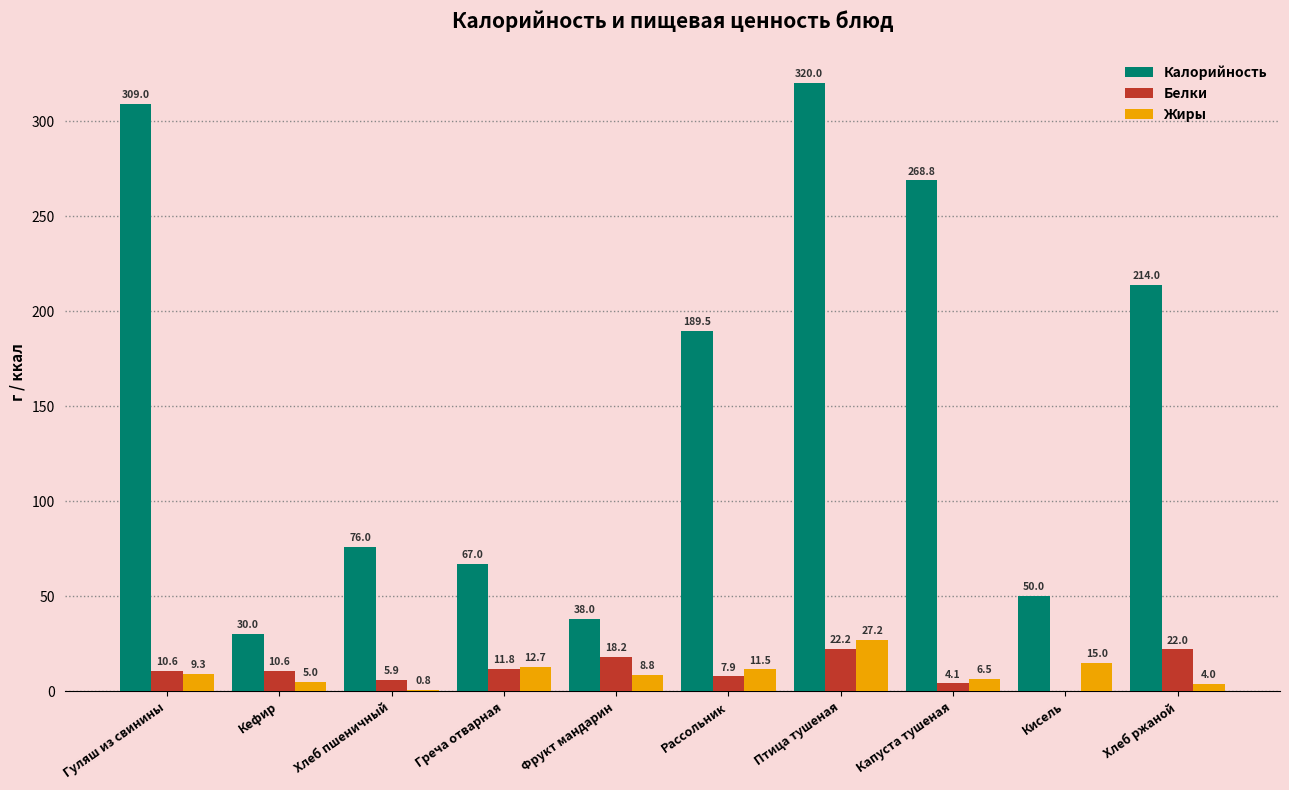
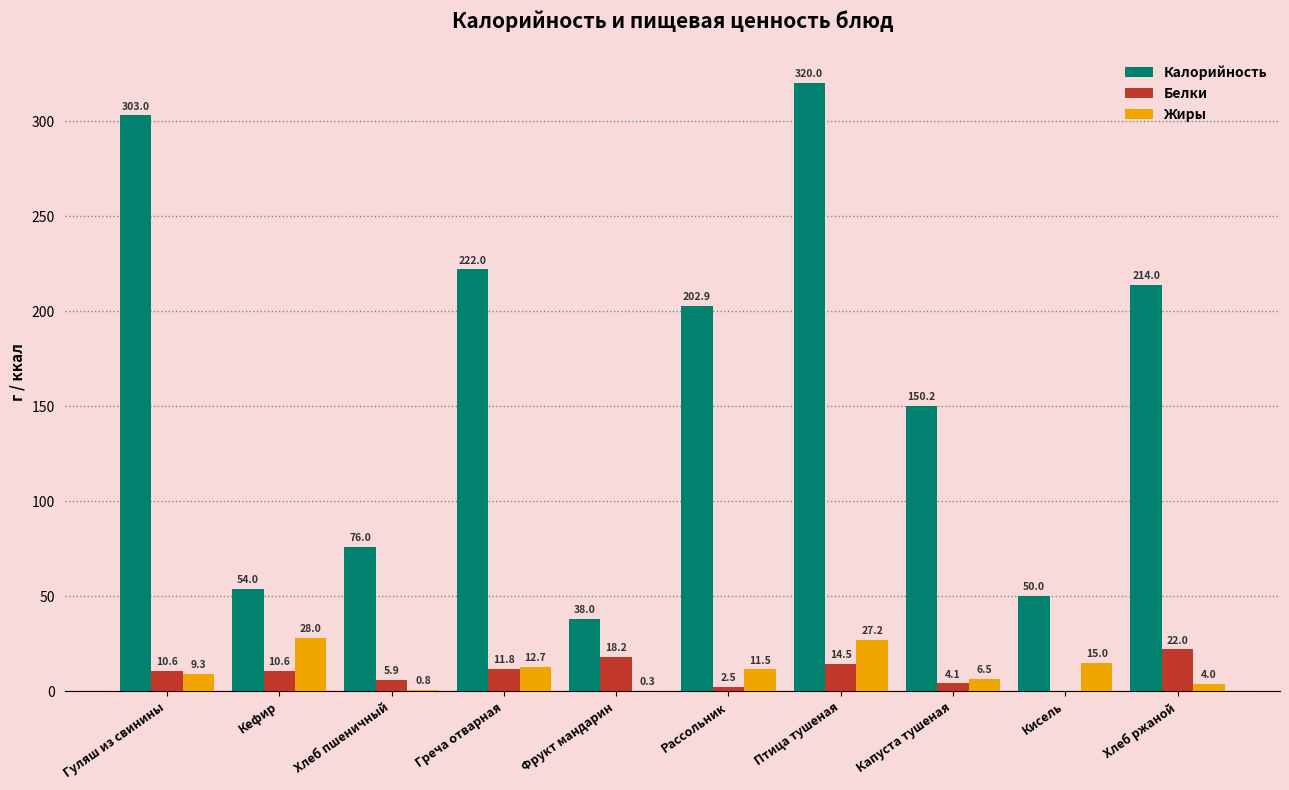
Калорийность, Гуляш из свинины: 309.0 -> 303.0
Калорийность, Кефир: 30.0 -> 54.0
Жиры, Кефир: 5.0 -> 28.0
Калорийность, Греча отварная: 67.0 -> 222.0
Жиры, Фрукт мандарин: 8.8 -> 0.3
Калорийность, Рассольник: 189.5 -> 202.9
Белки, Рассольник: 7.9 -> 2.5
Белки, Птица тушеная: 22.2 -> 14.5
Калорийность, Капуста тушеная: 268.8 -> 150.2
